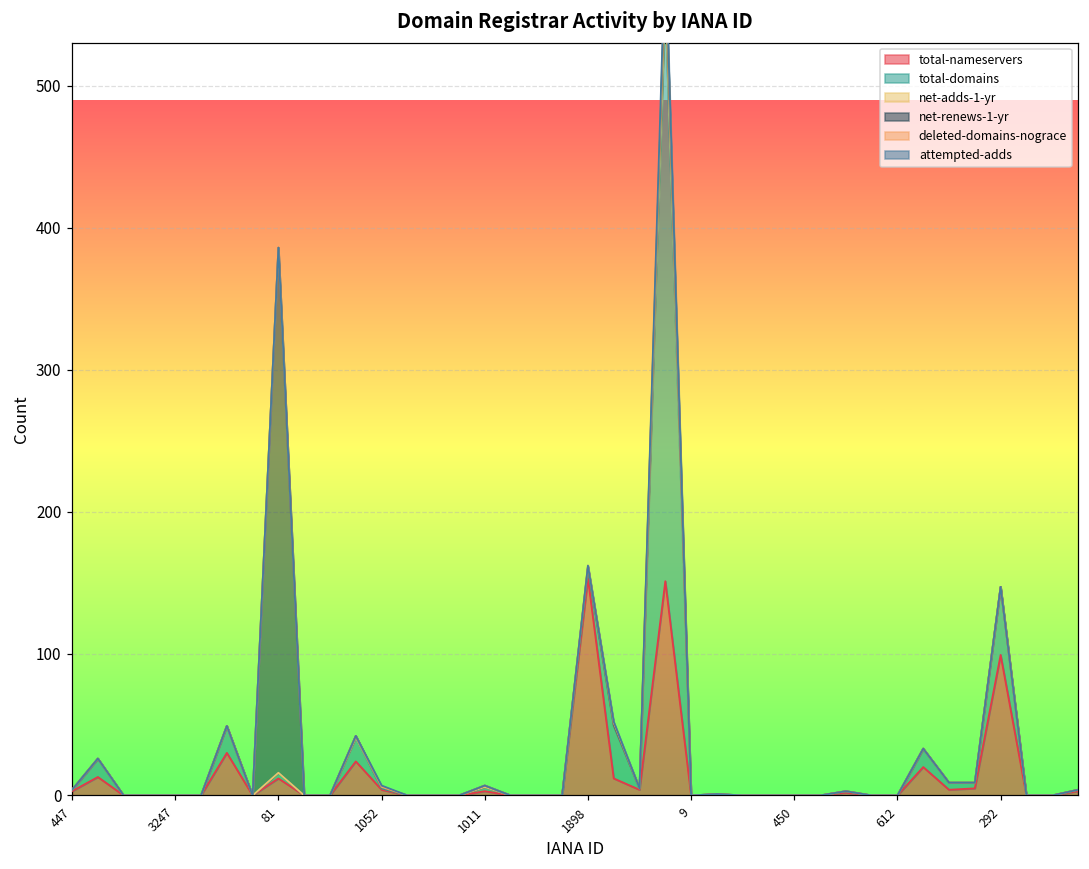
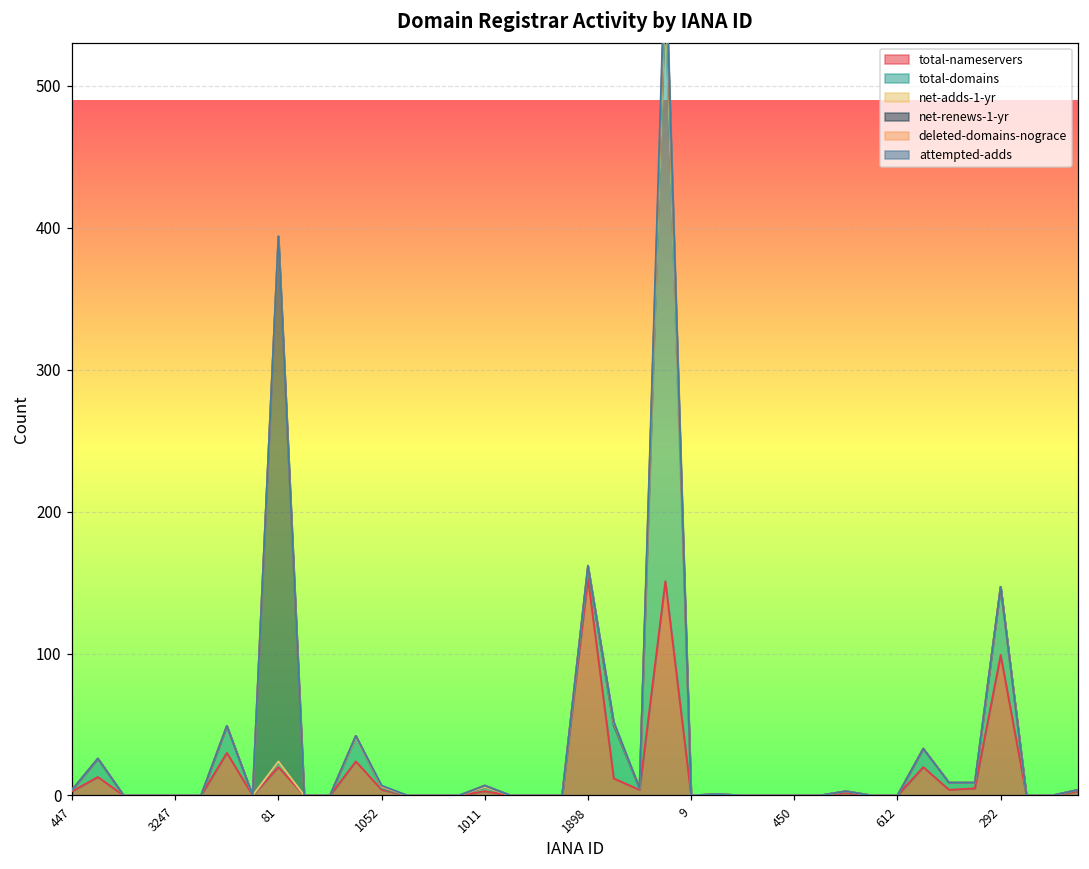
total-nameservers, 81: 12 -> 20
